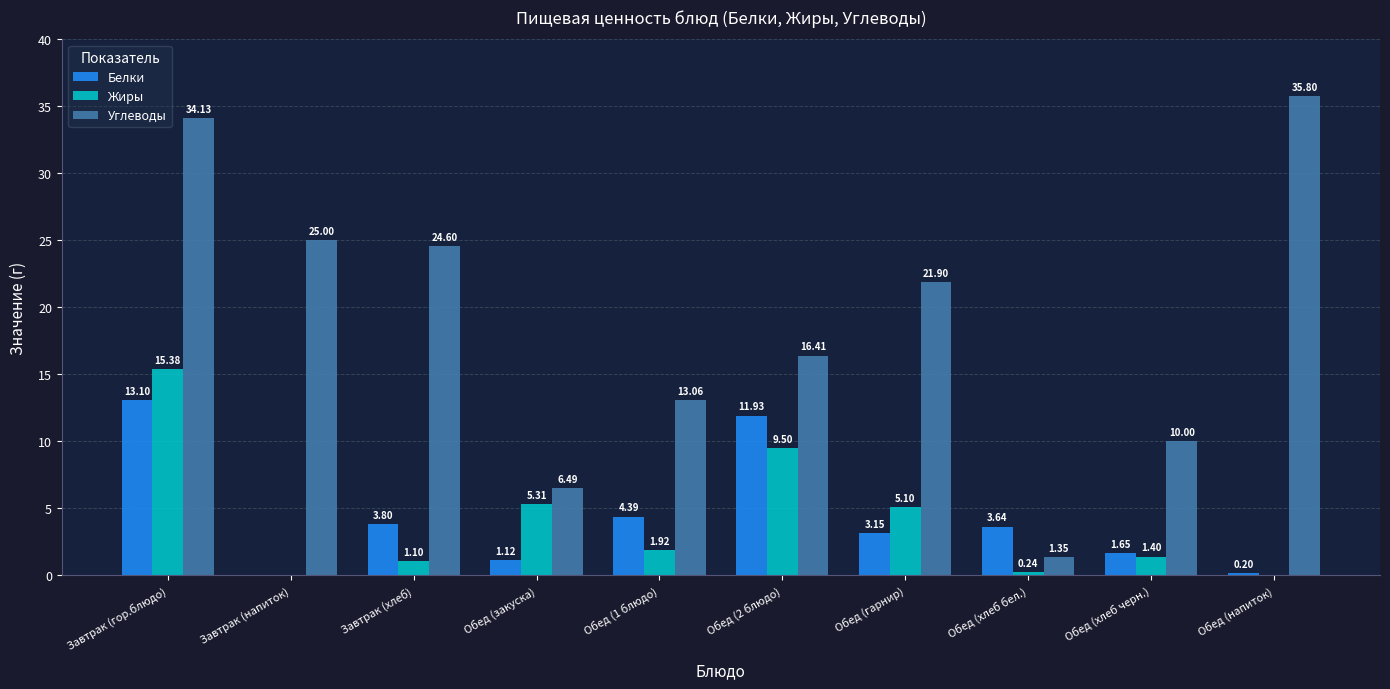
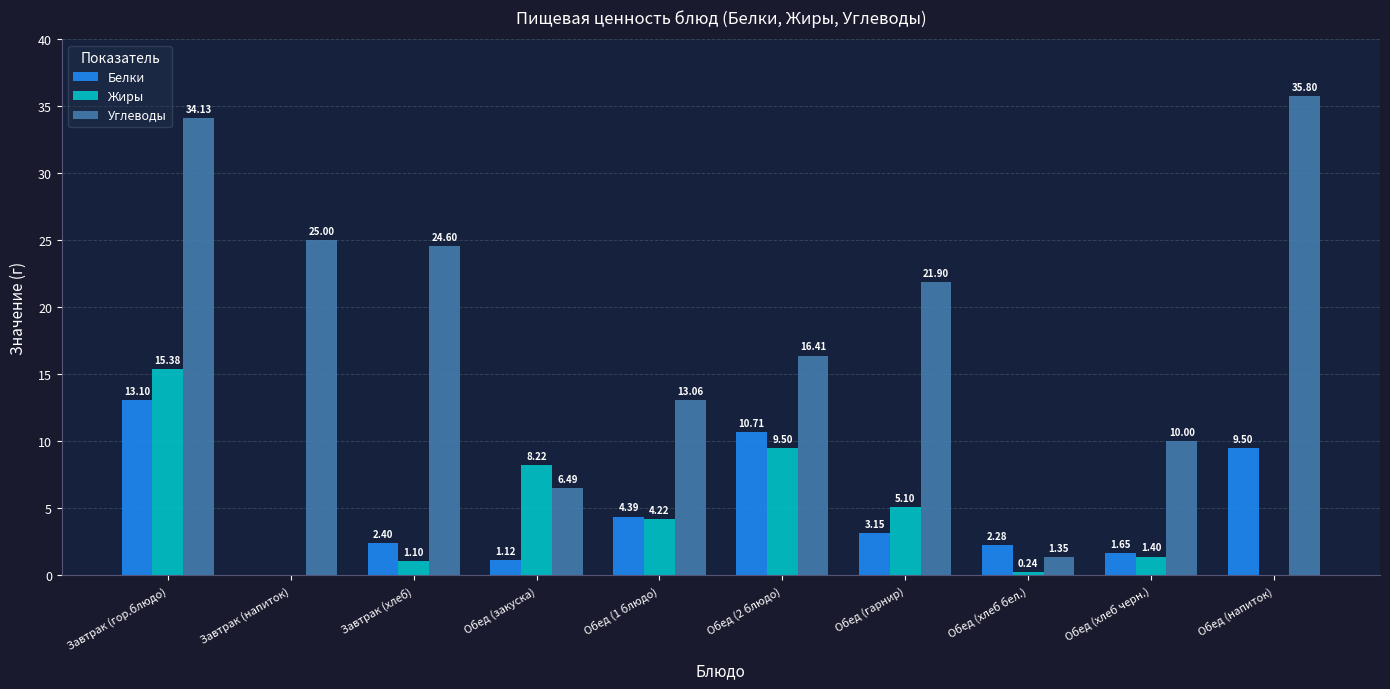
Белки, Завтрак (хлеб): 3.80 -> 2.40
Жиры, Обед (закуска): 5.31 -> 8.22
Жиры, Обед (1 блюдо): 1.92 -> 4.22
Белки, Обед (2 блюдо): 11.93 -> 10.71
Белки, Обед (хлеб бел.): 3.64 -> 2.28
Белки, Обед (напиток): 0.20 -> 9.50
